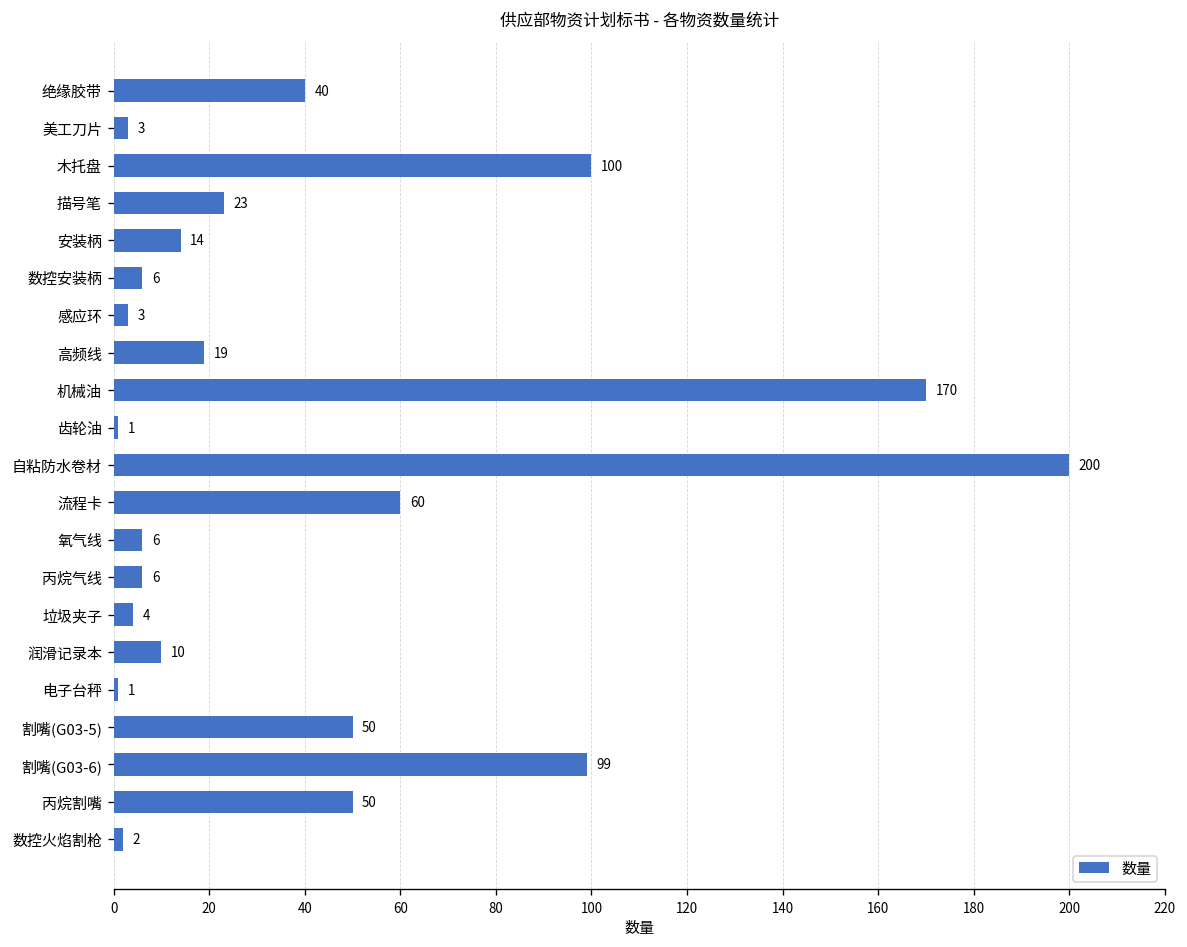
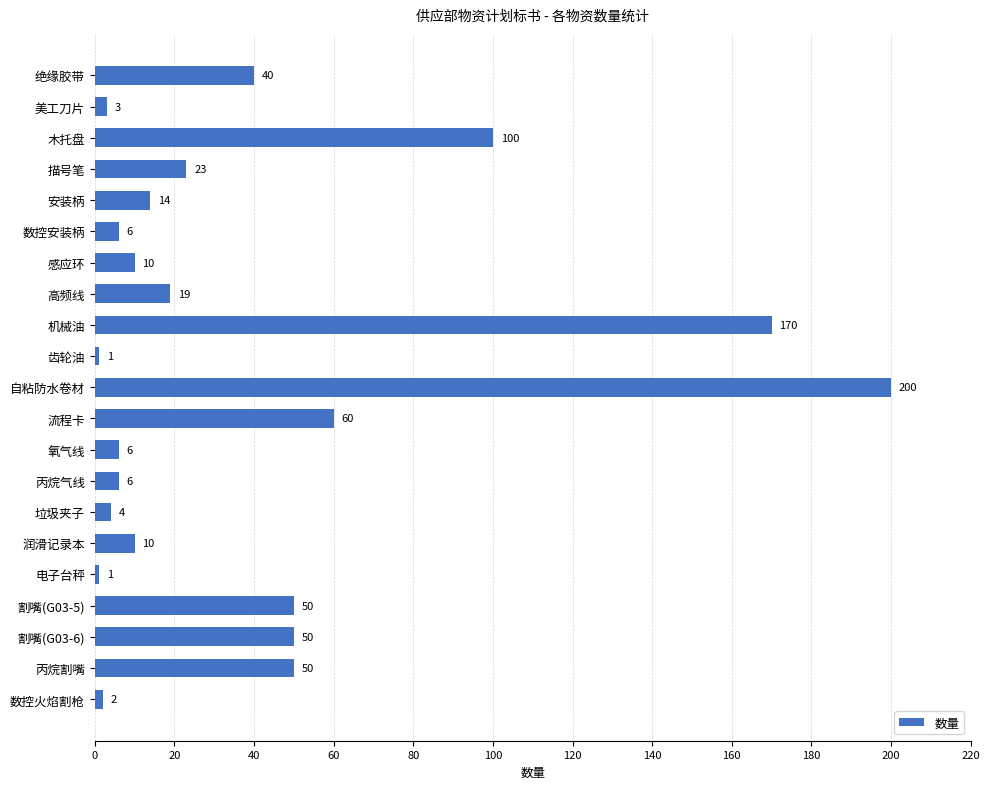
感应环: 3 -> 10
割嘴(G03-6): 99 -> 50
